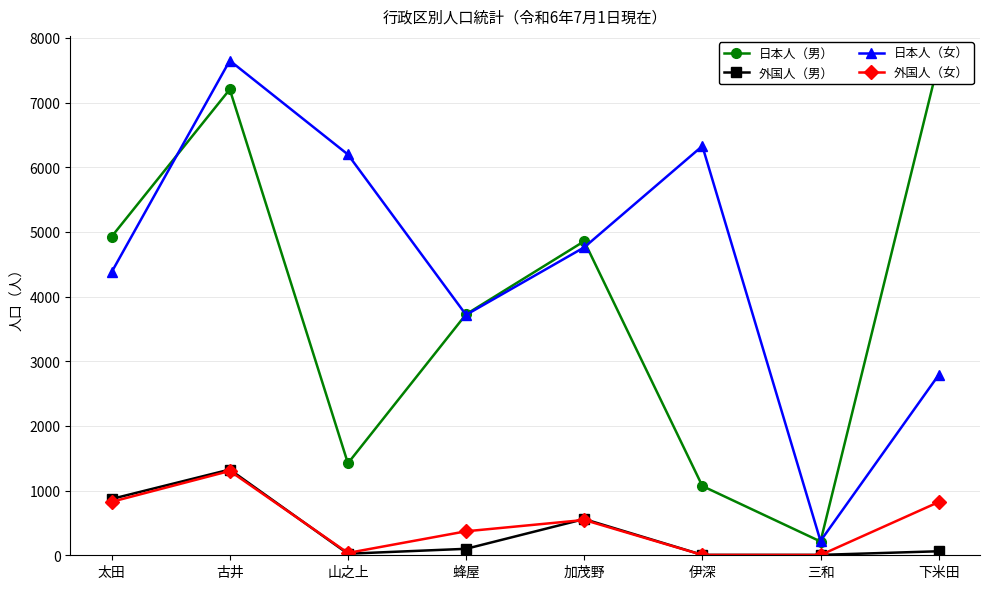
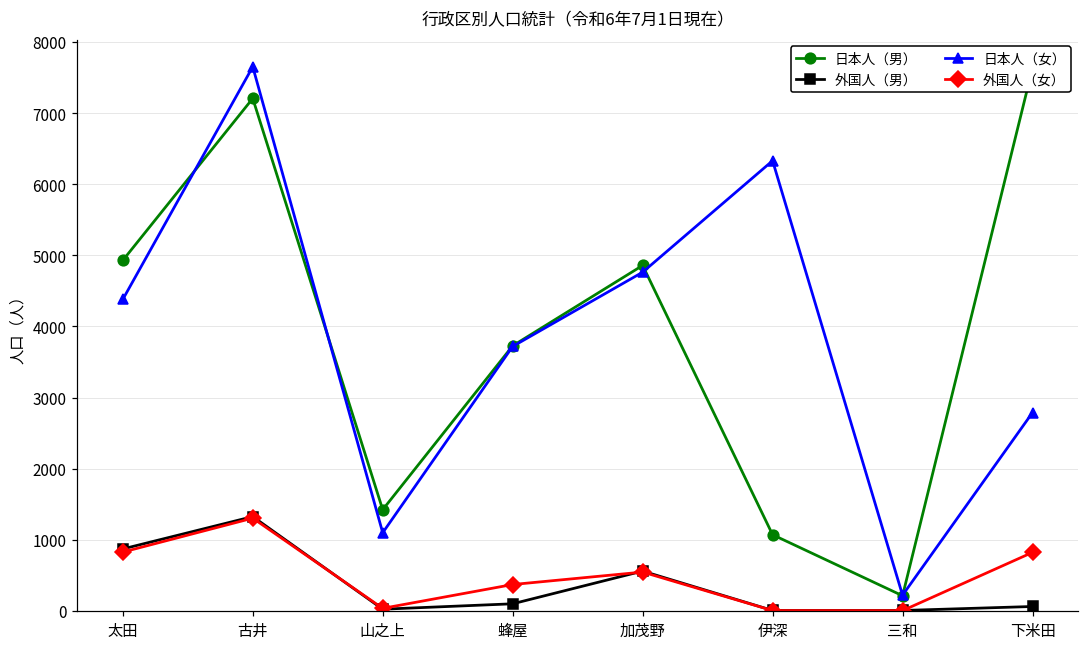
日本人（女）, 山之上: 6200 -> 1100
